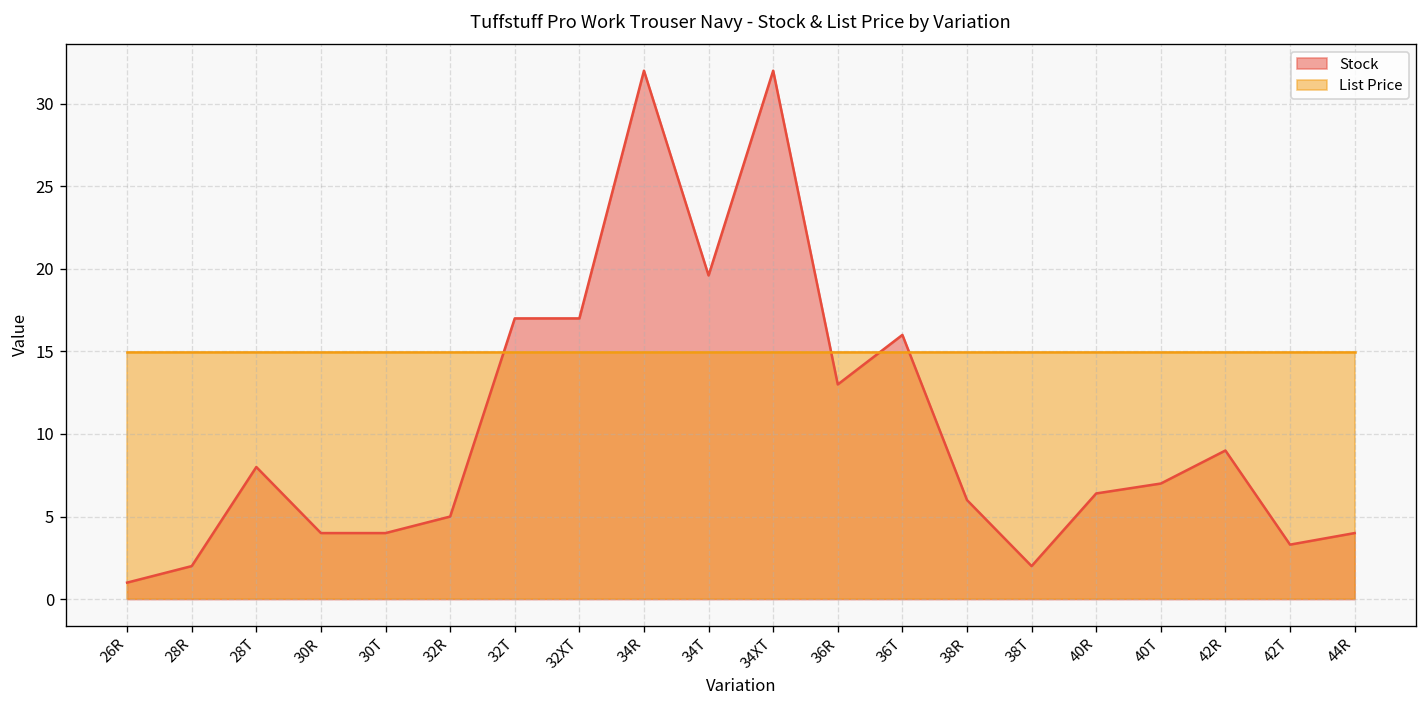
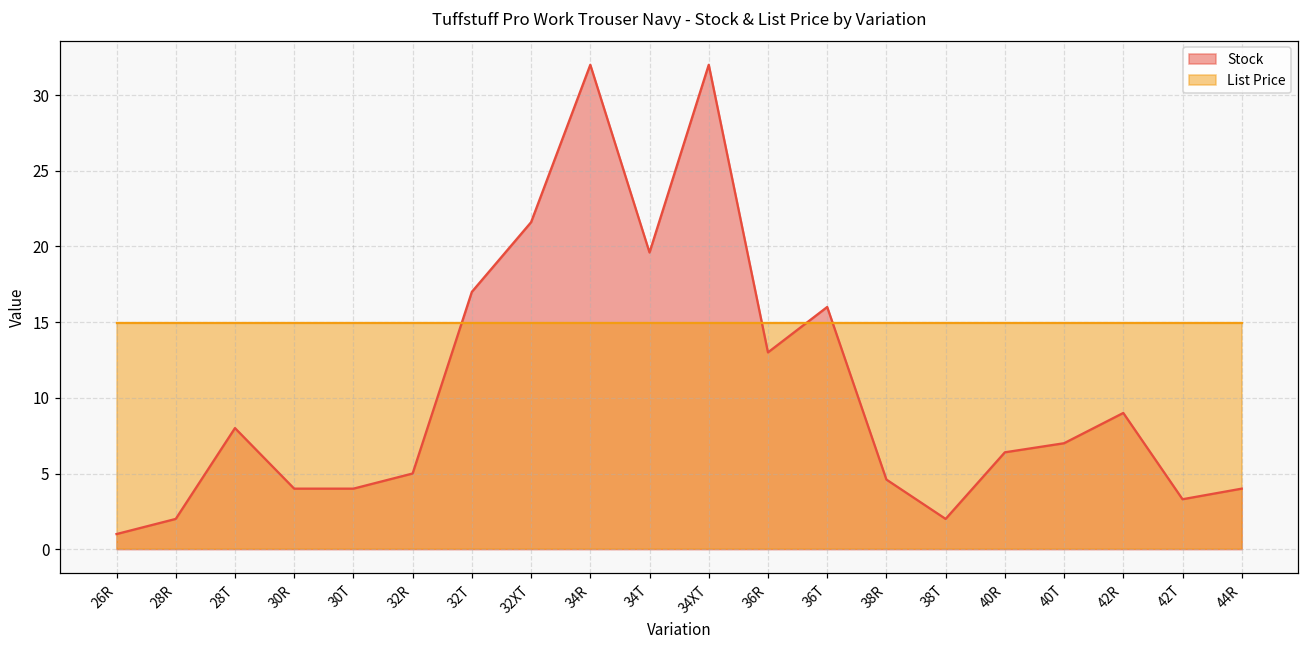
Stock, 32XT: 17.0 -> 21.6
Stock, 38R: 6.0 -> 4.6
